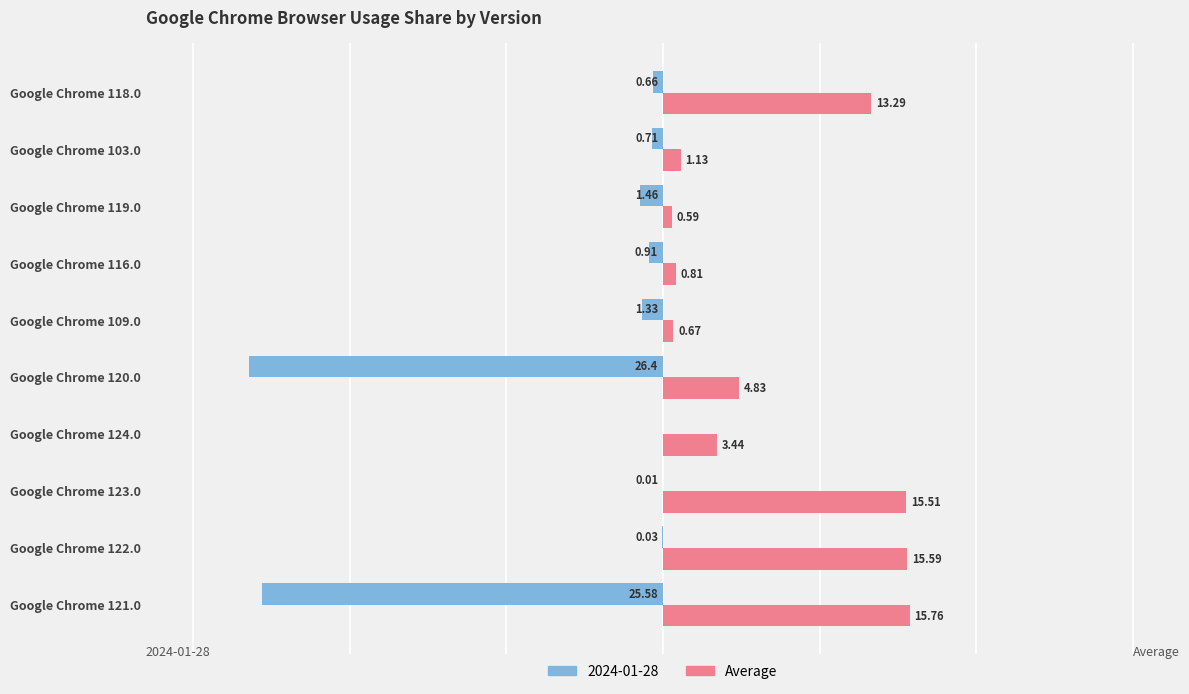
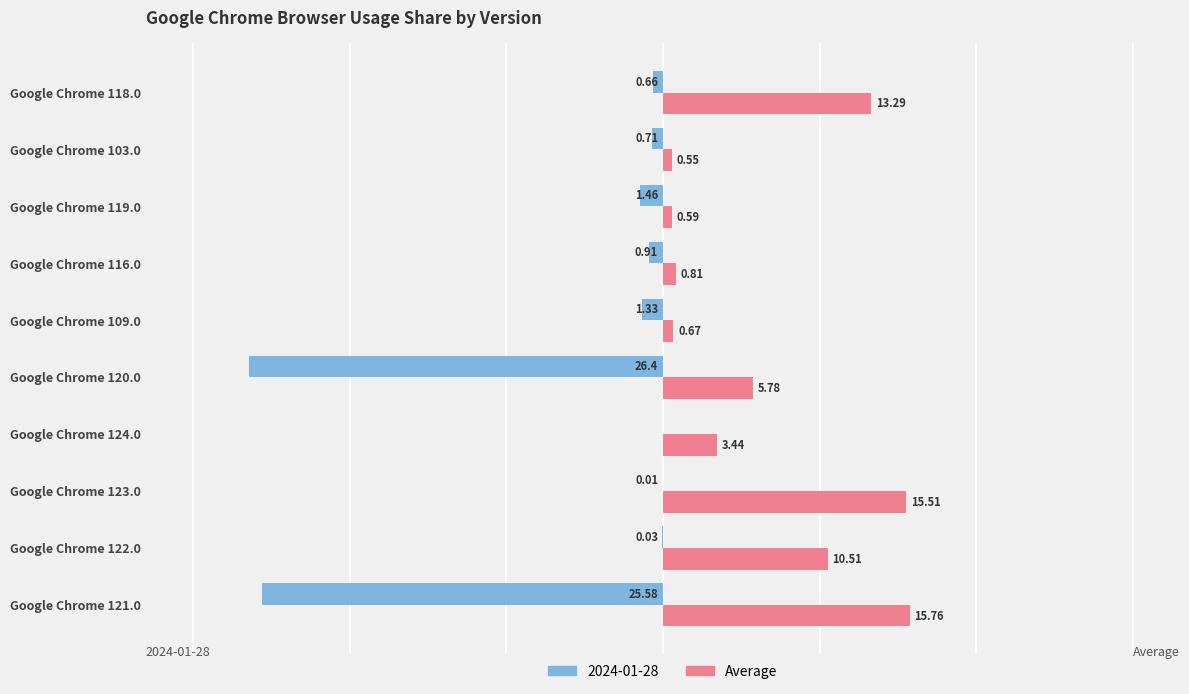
Average, Google Chrome 103.0: 1.13 -> 0.55
Average, Google Chrome 120.0: 4.83 -> 5.78
Average, Google Chrome 122.0: 15.59 -> 10.51
